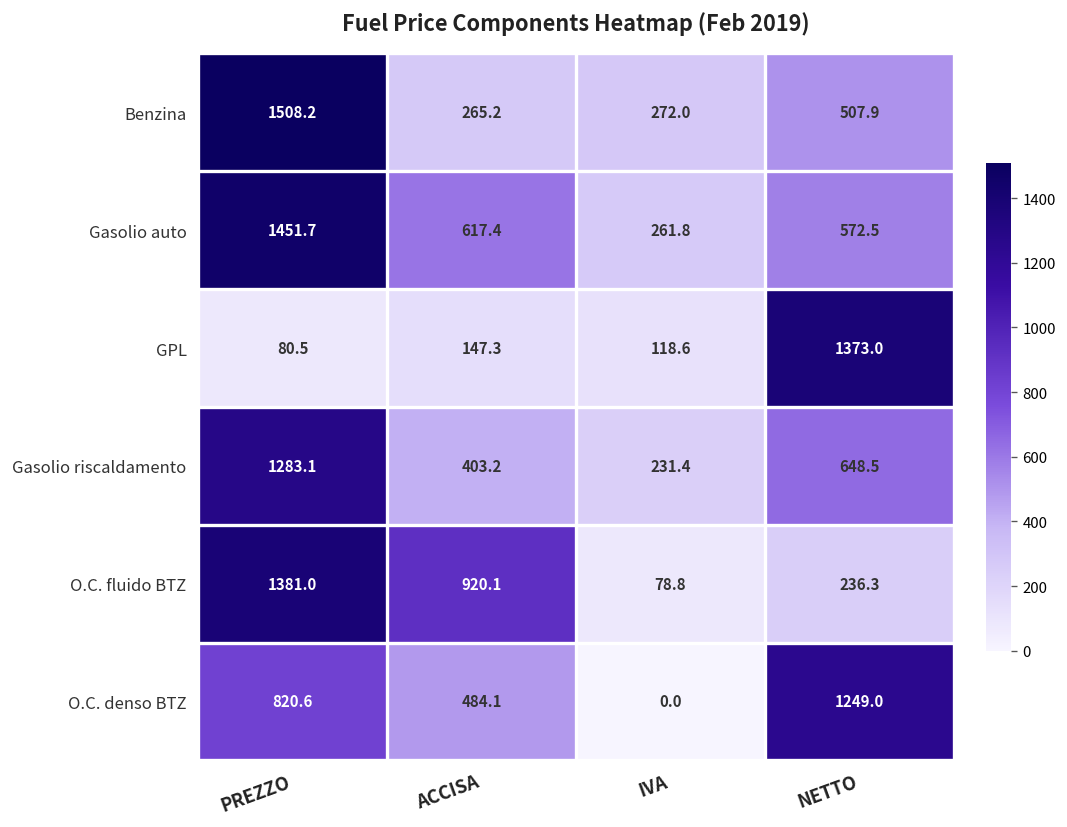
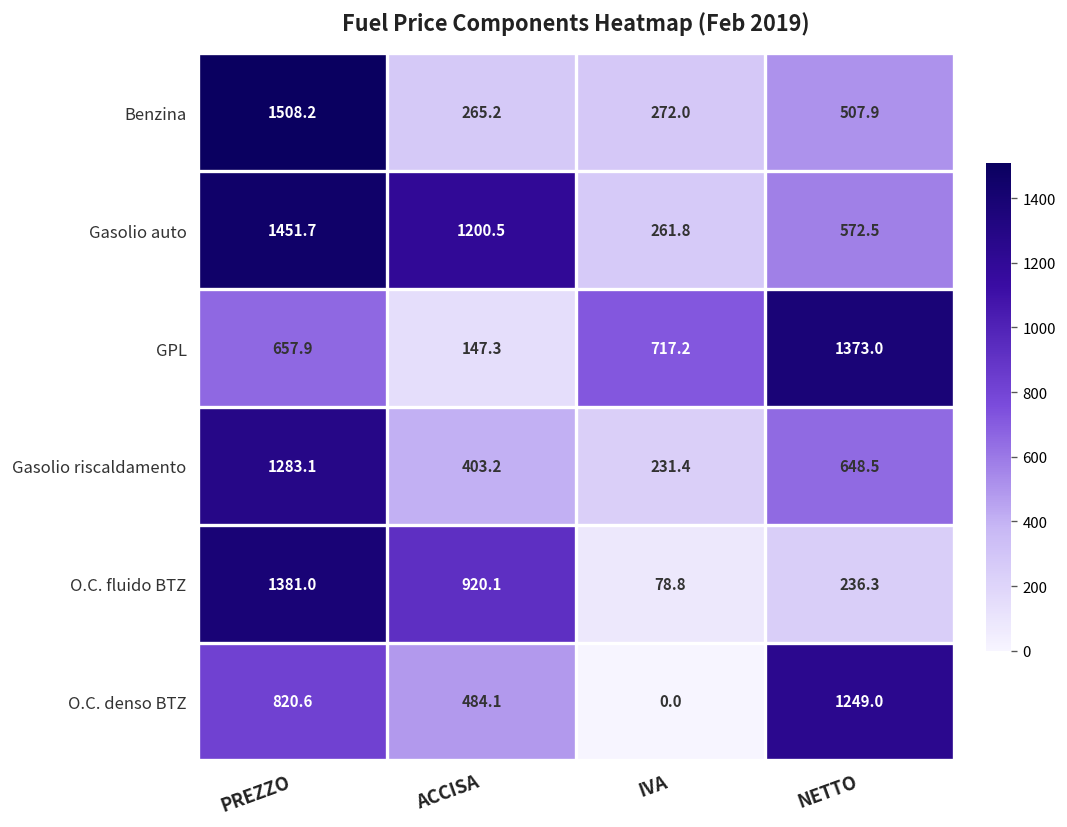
Gasolio auto, ACCISA: 617.4 -> 1200.5
GPL, PREZZO: 80.5 -> 657.9
GPL, IVA: 118.6 -> 717.2
